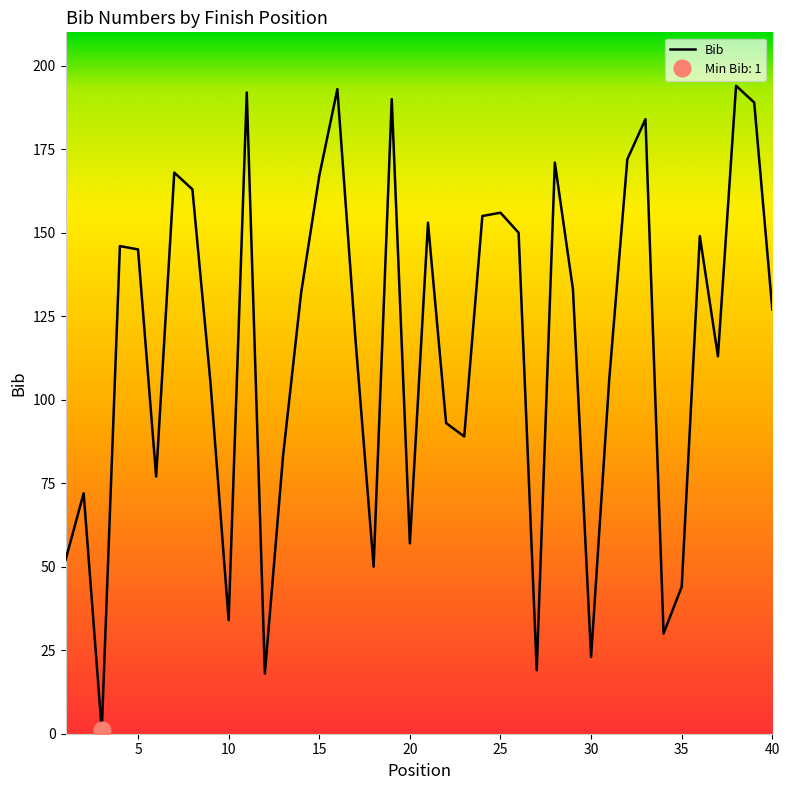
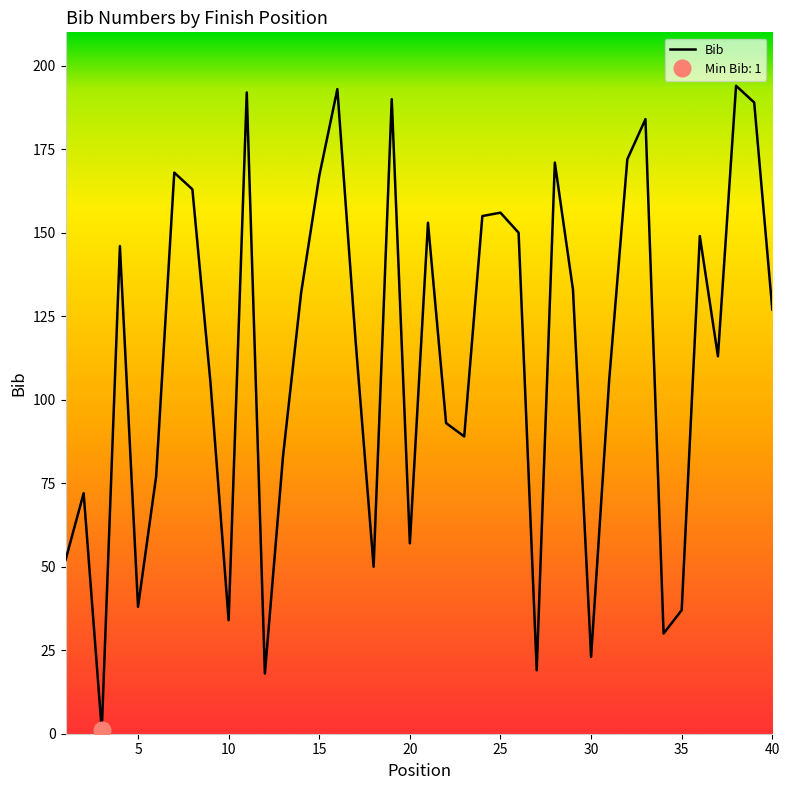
Bib, 5: 145 -> 38
Bib, 35: 44 -> 37
